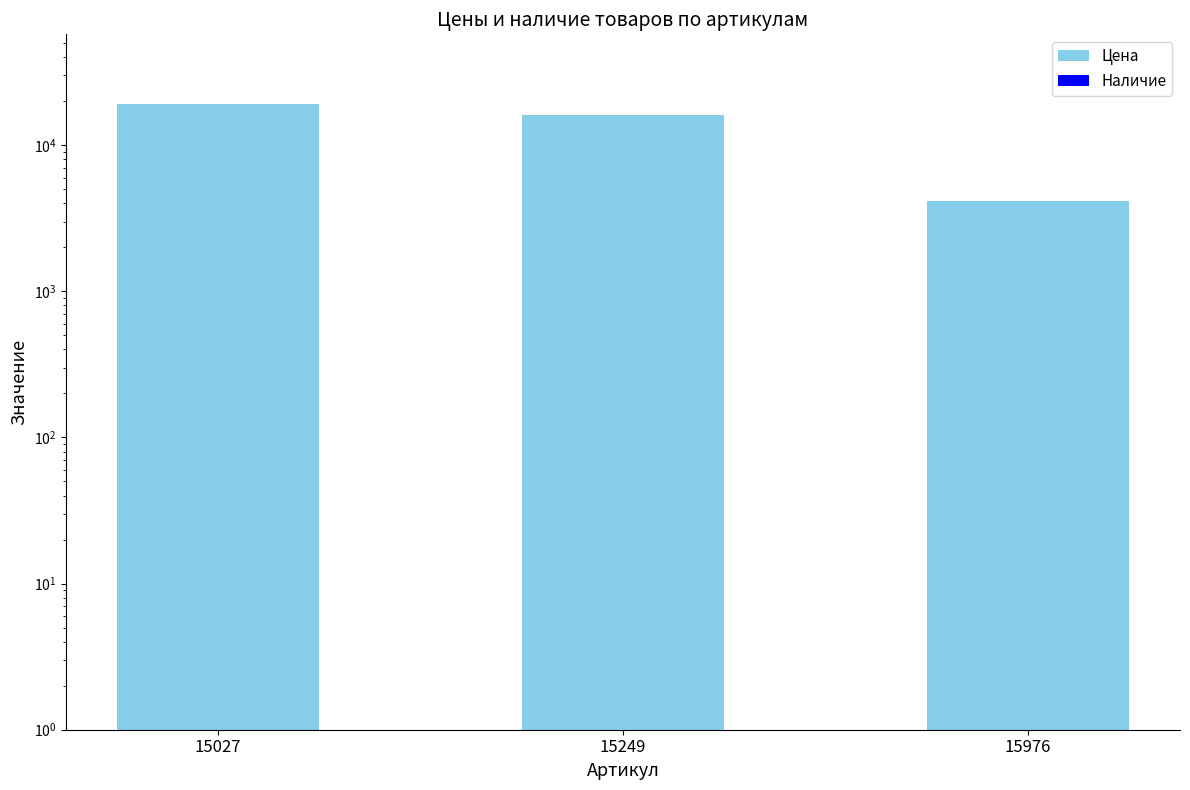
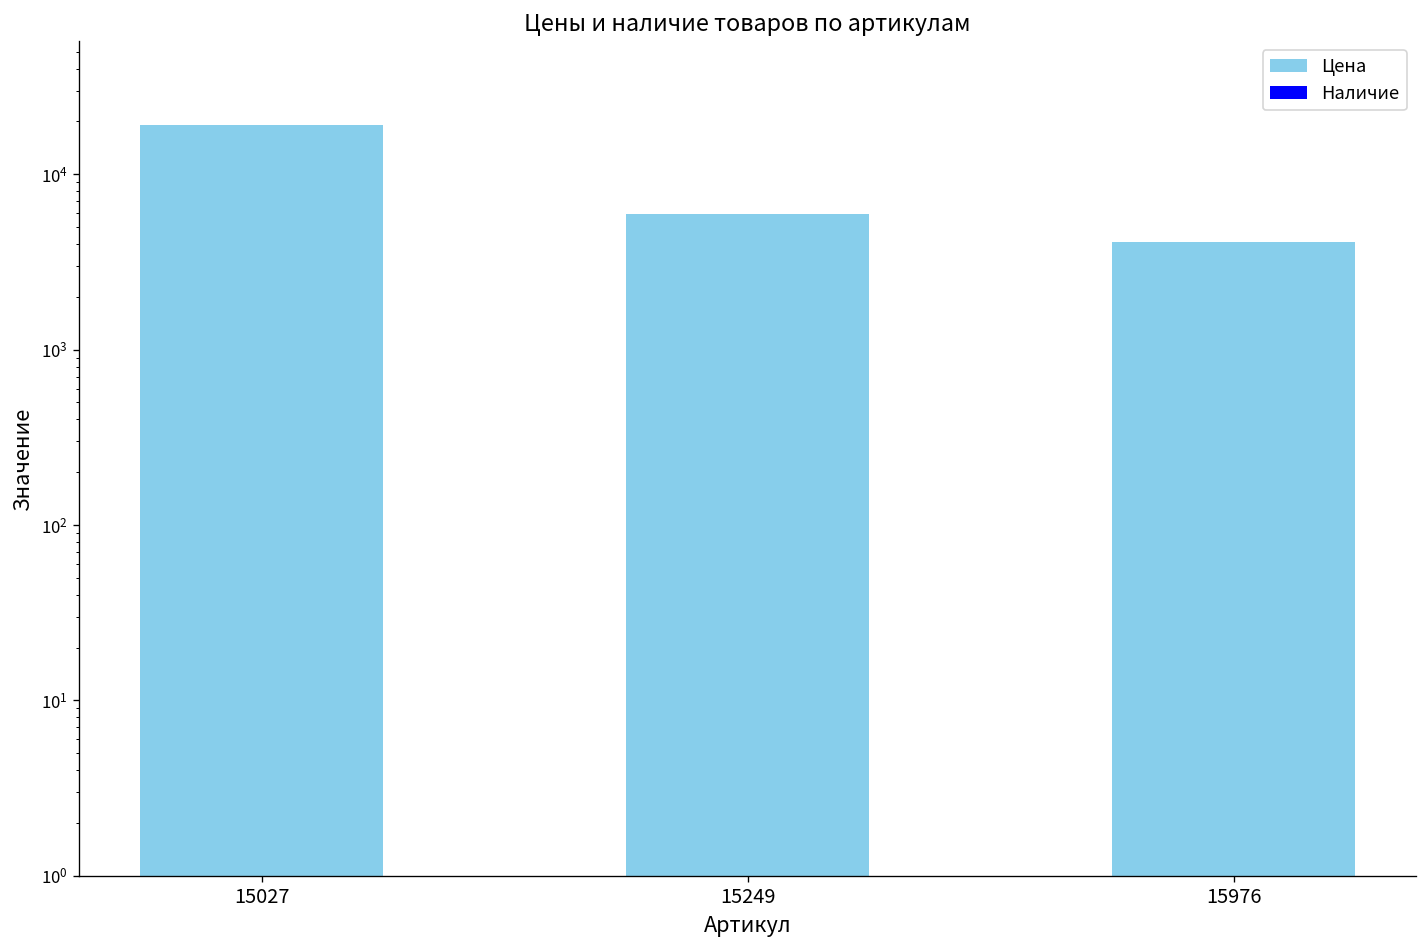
Цена, 15249: 16000 -> 5900
